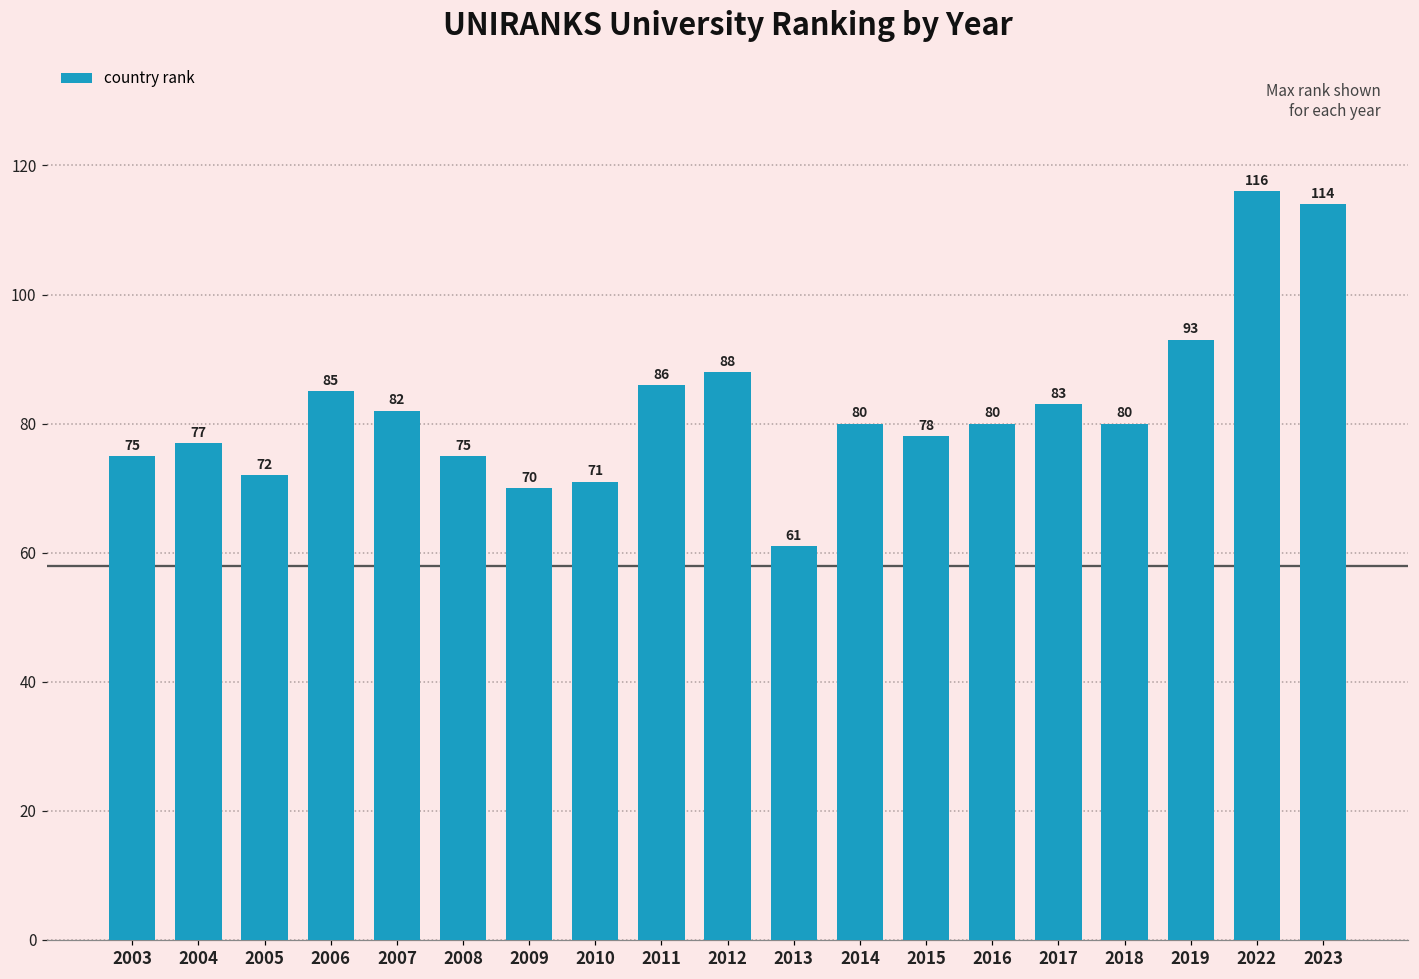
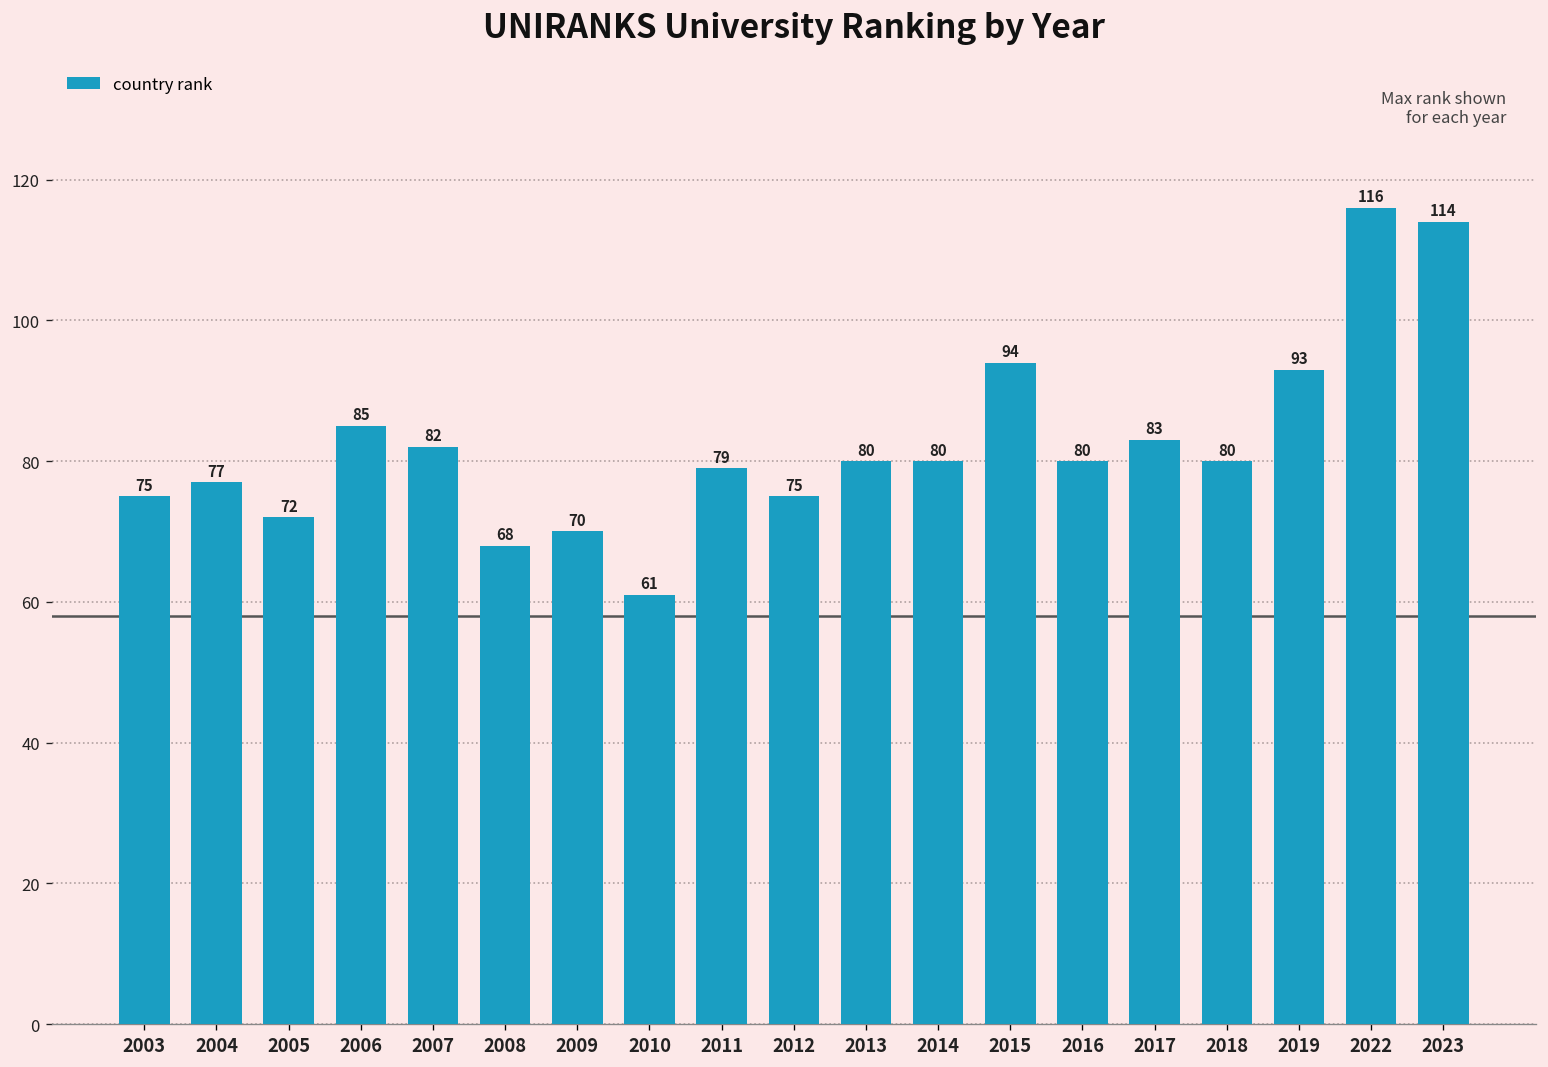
2008: 75 -> 68
2010: 71 -> 61
2011: 86 -> 79
2012: 88 -> 75
2013: 61 -> 80
2015: 78 -> 94
